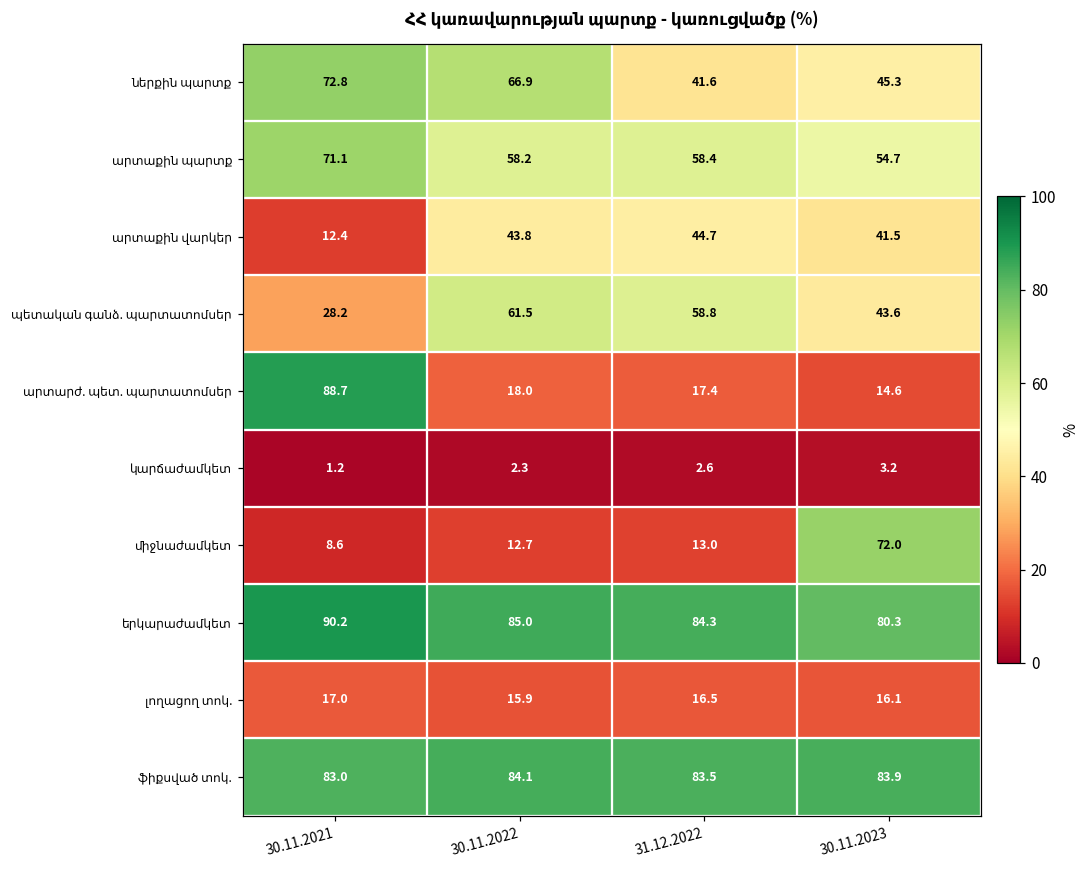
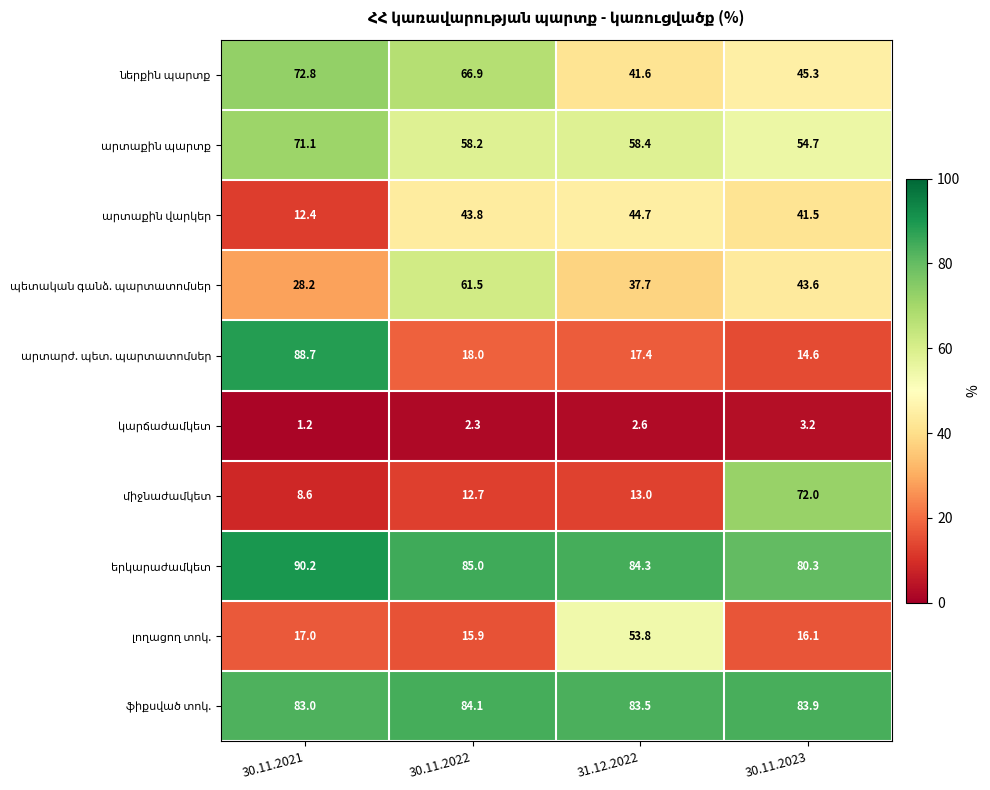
պետական գանձ. պարտատոմսեր, 31.12.2022: 58.8 -> 37.7
լողացող տոկ., 31.12.2022: 16.5 -> 53.8
